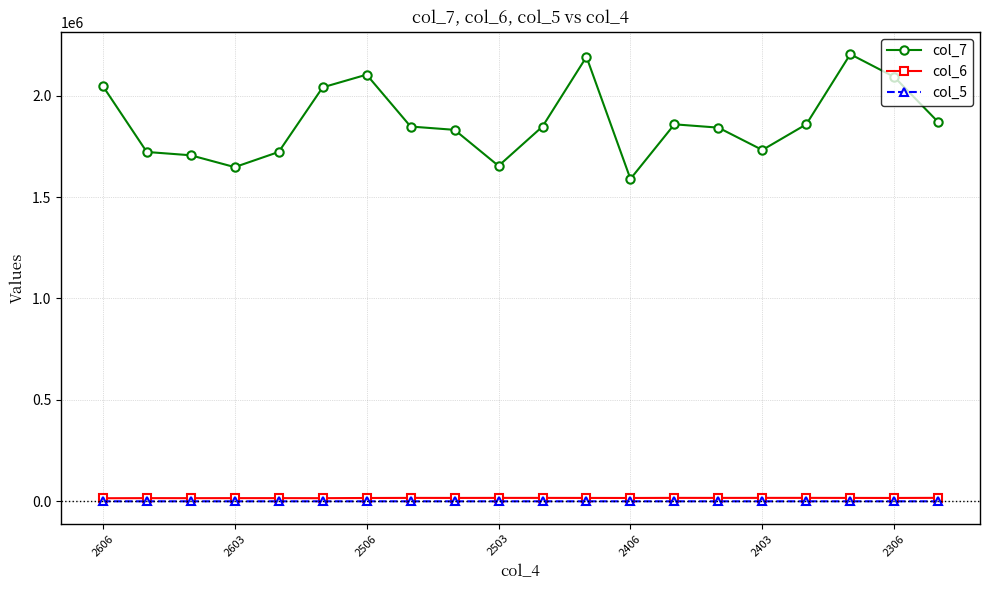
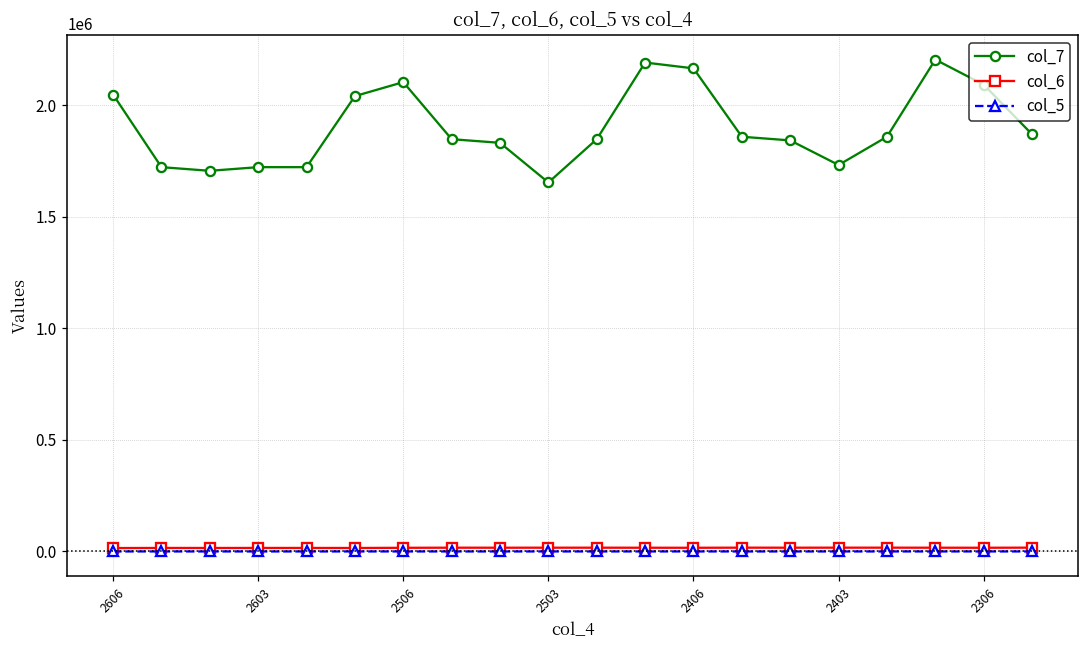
col_7, 2603: 1650000 -> 1720000
col_7, 2406: 1590000 -> 2160000
